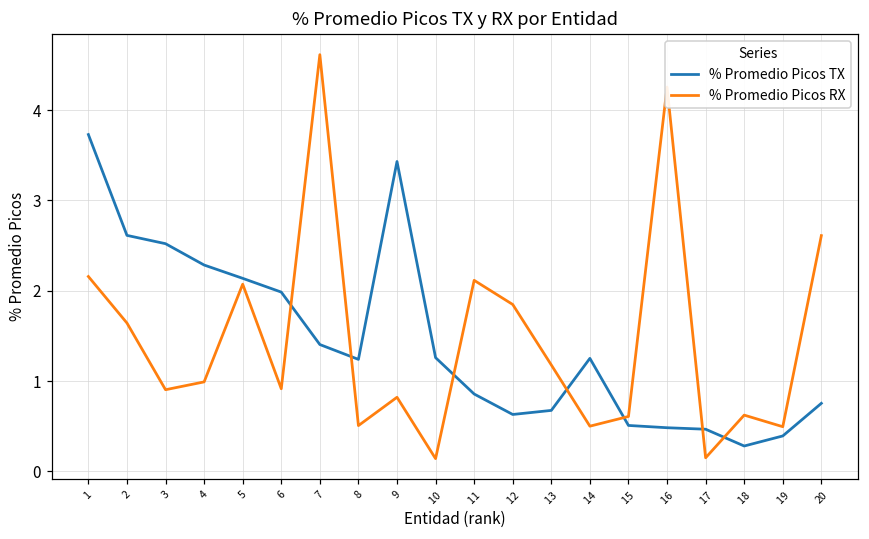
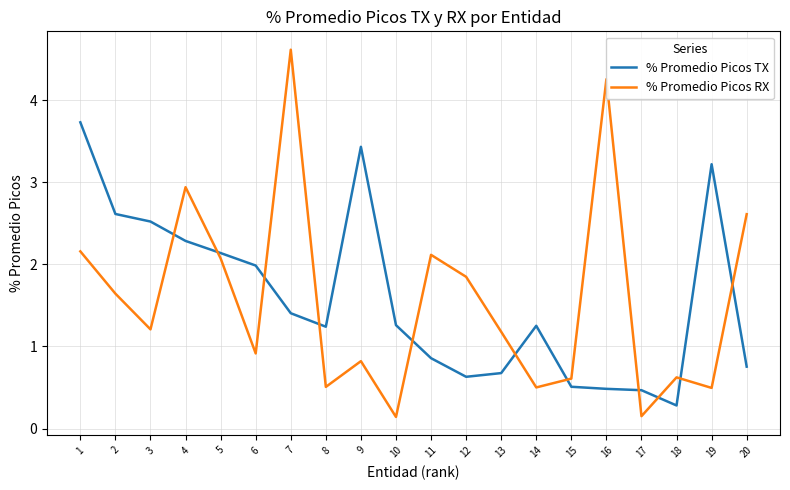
% Promedio Picos RX, 3: 0.9 -> 1.2
% Promedio Picos RX, 4: 1.0 -> 2.9
% Promedio Picos TX, 19: 0.4 -> 3.2
